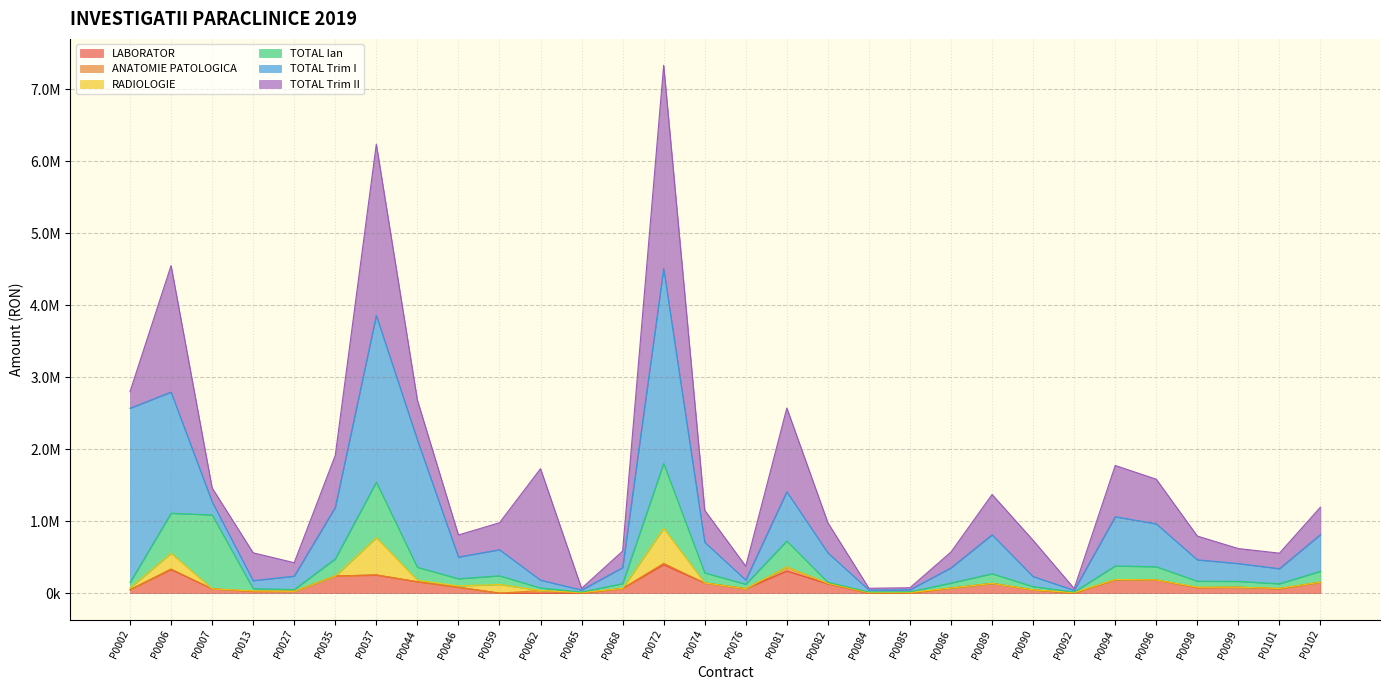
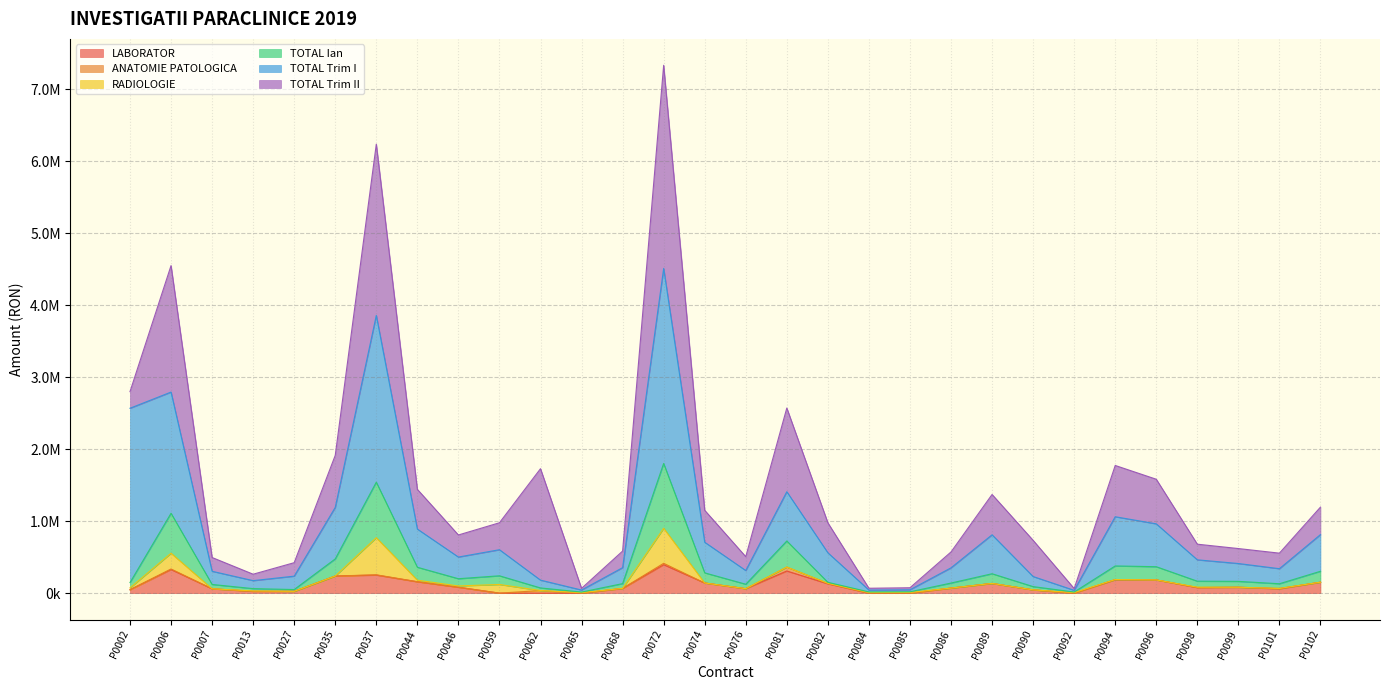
TOTAL Ian, P0007: 1000000 -> 100000
TOTAL Trim II, P0013: 400000 -> 100000
TOTAL Trim I, P0044: 1800000 -> 500000
TOTAL Trim I, P0076: 100000 -> 200000
TOTAL Trim II, P0098: 300000 -> 200000
